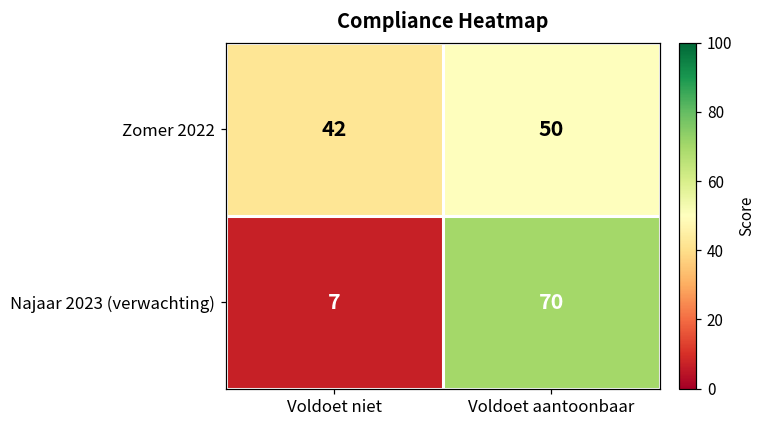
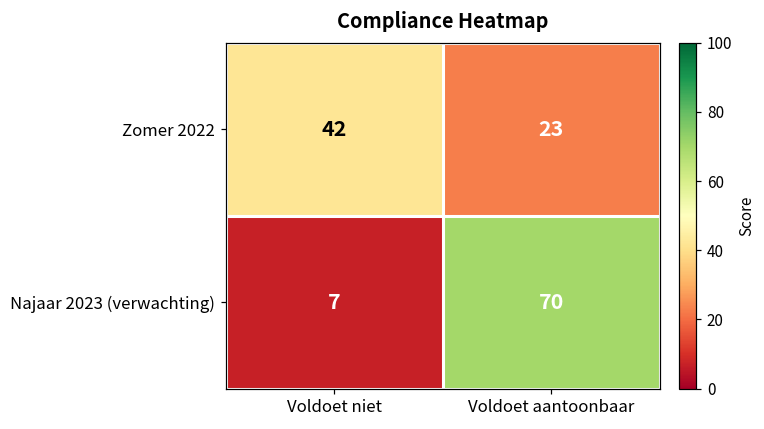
Zomer 2022, Voldoet aantoonbaar: 50 -> 23
